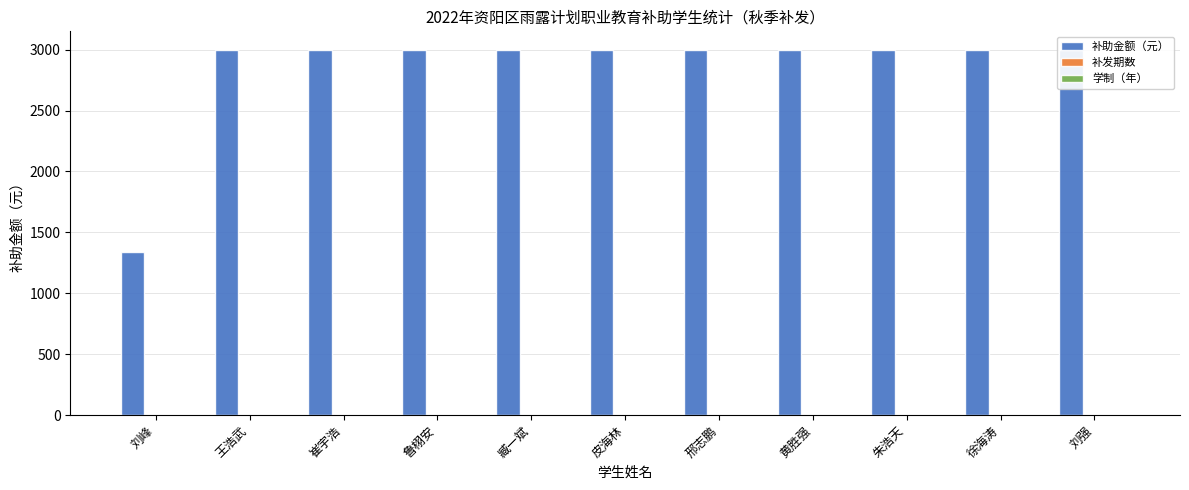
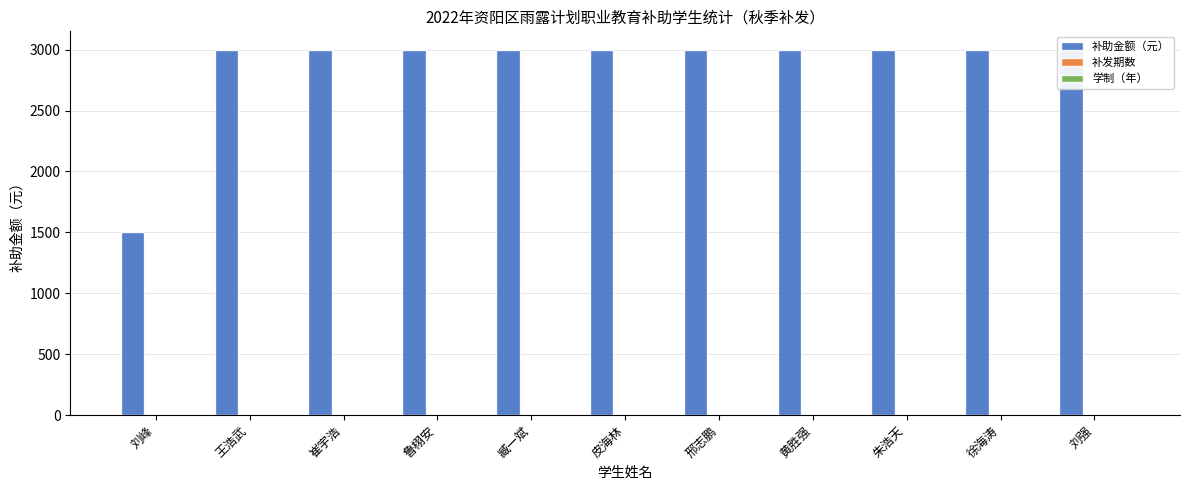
补助金额（元）, 刘峰: 1340 -> 1500
